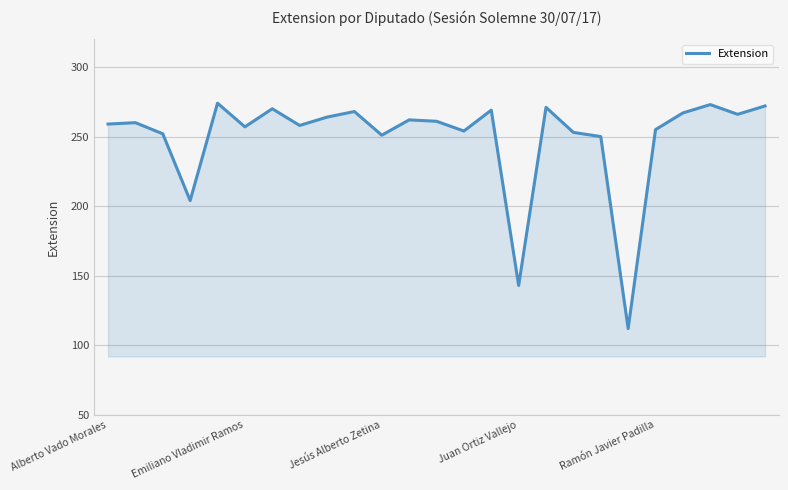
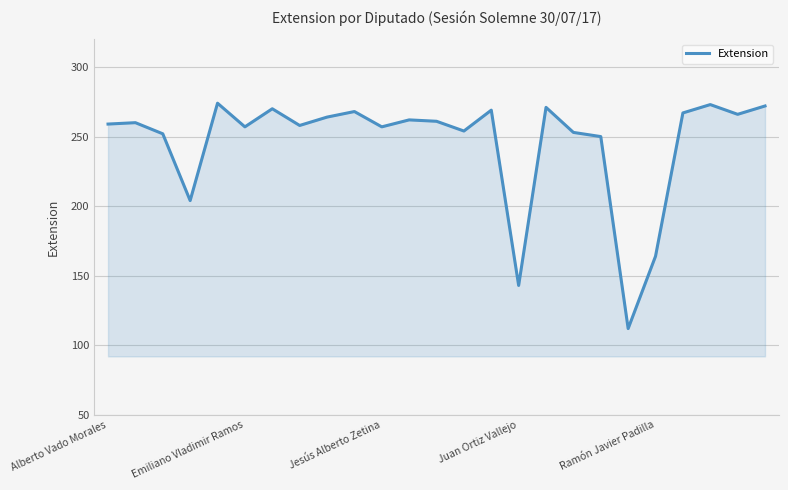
Jesús Alberto Zetina: 251 -> 257
Ramón Javier Padilla: 255 -> 164
